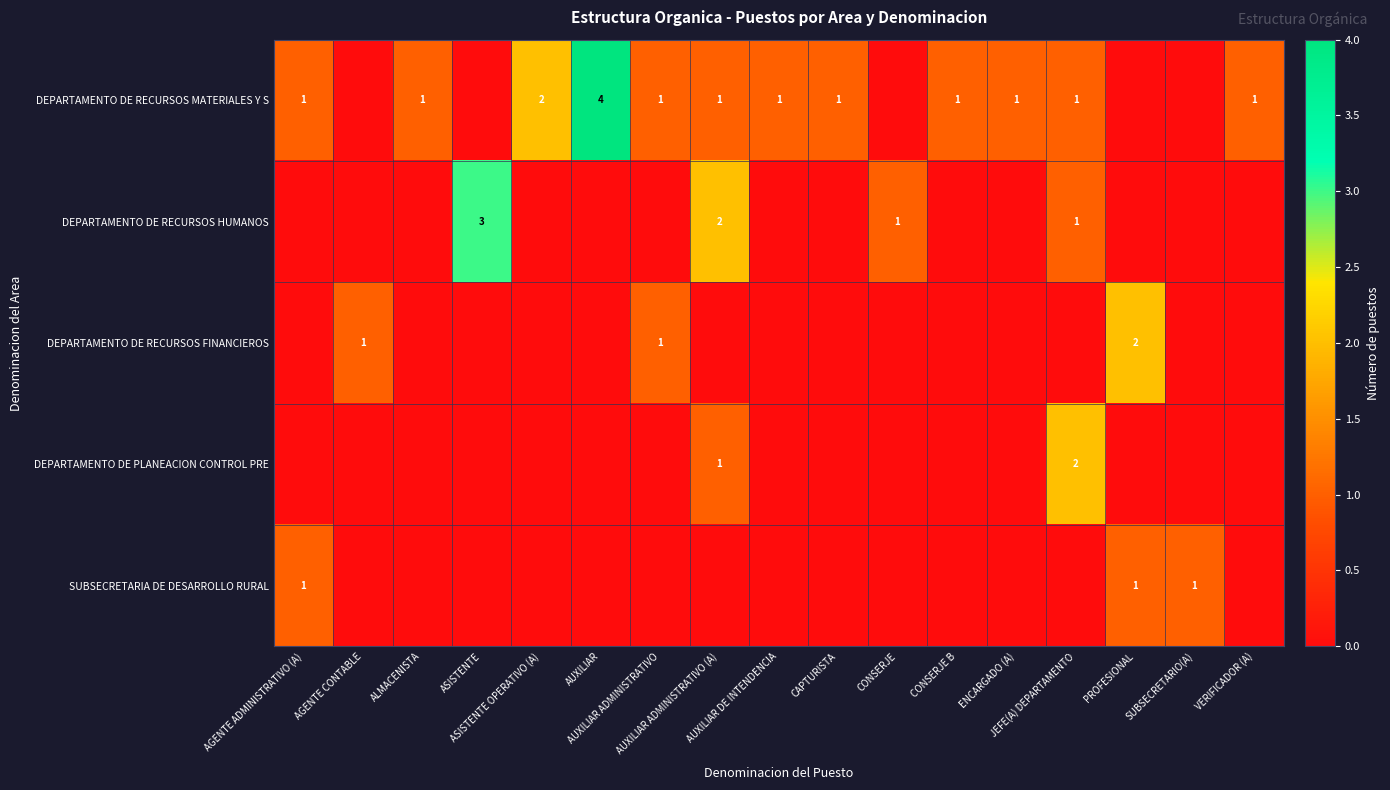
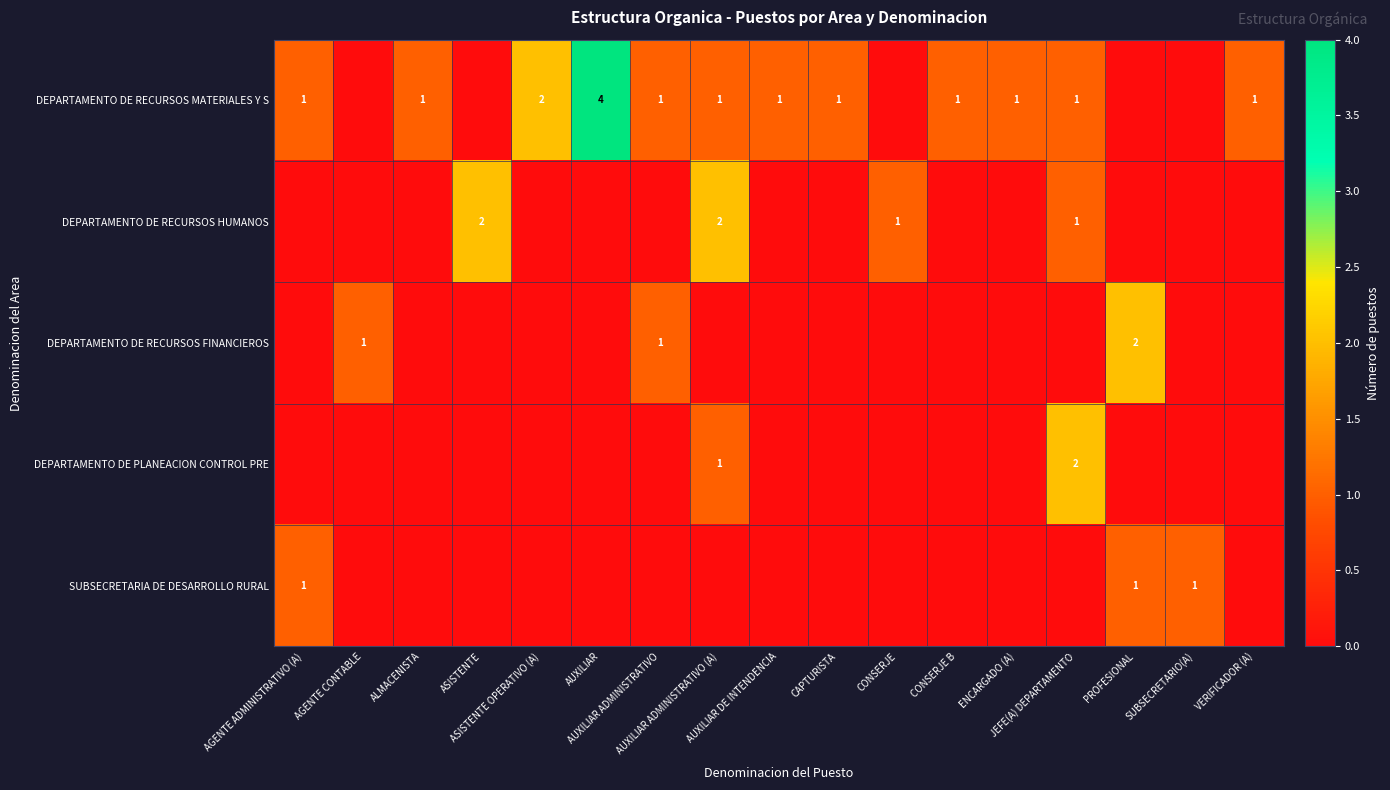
DEPARTAMENTO DE RECURSOS HUMANOS, ASISTENTE: 3 -> 2
